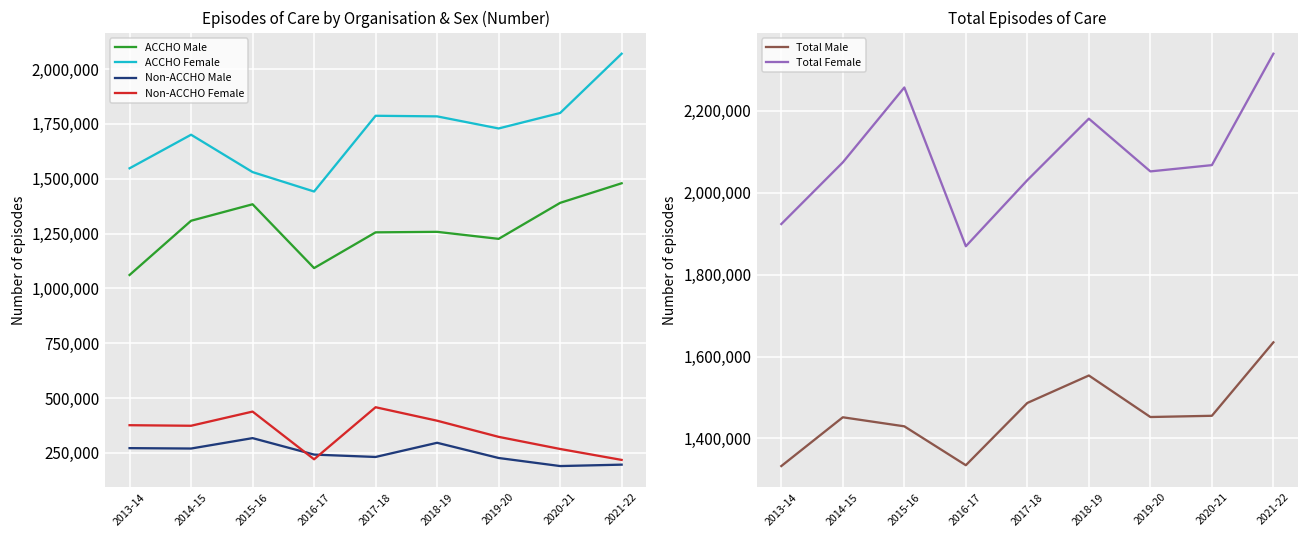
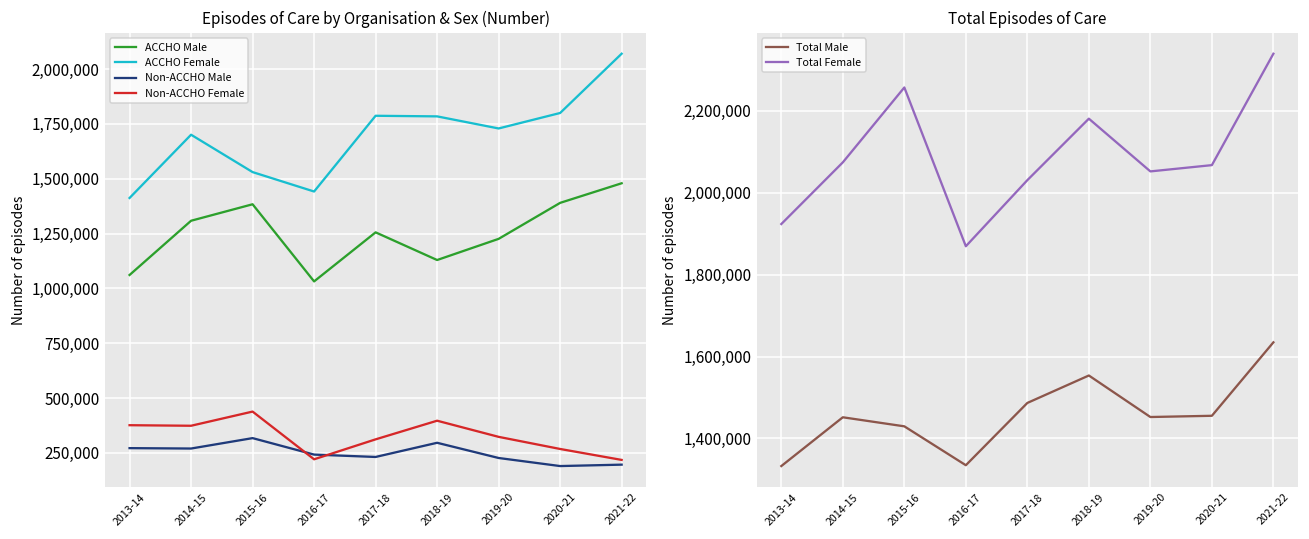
Episodes of Care by Organisation & Sex (Number), ACCHO Female, 2013-14: 1,550,000 -> 1,410,000
Episodes of Care by Organisation & Sex (Number), ACCHO Male, 2016-17: 1,090,000 -> 1,030,000
Episodes of Care by Organisation & Sex (Number), Non-ACCHO Female, 2017-18: 460,000 -> 310,000
Episodes of Care by Organisation & Sex (Number), ACCHO Male, 2018-19: 1,260,000 -> 1,130,000
